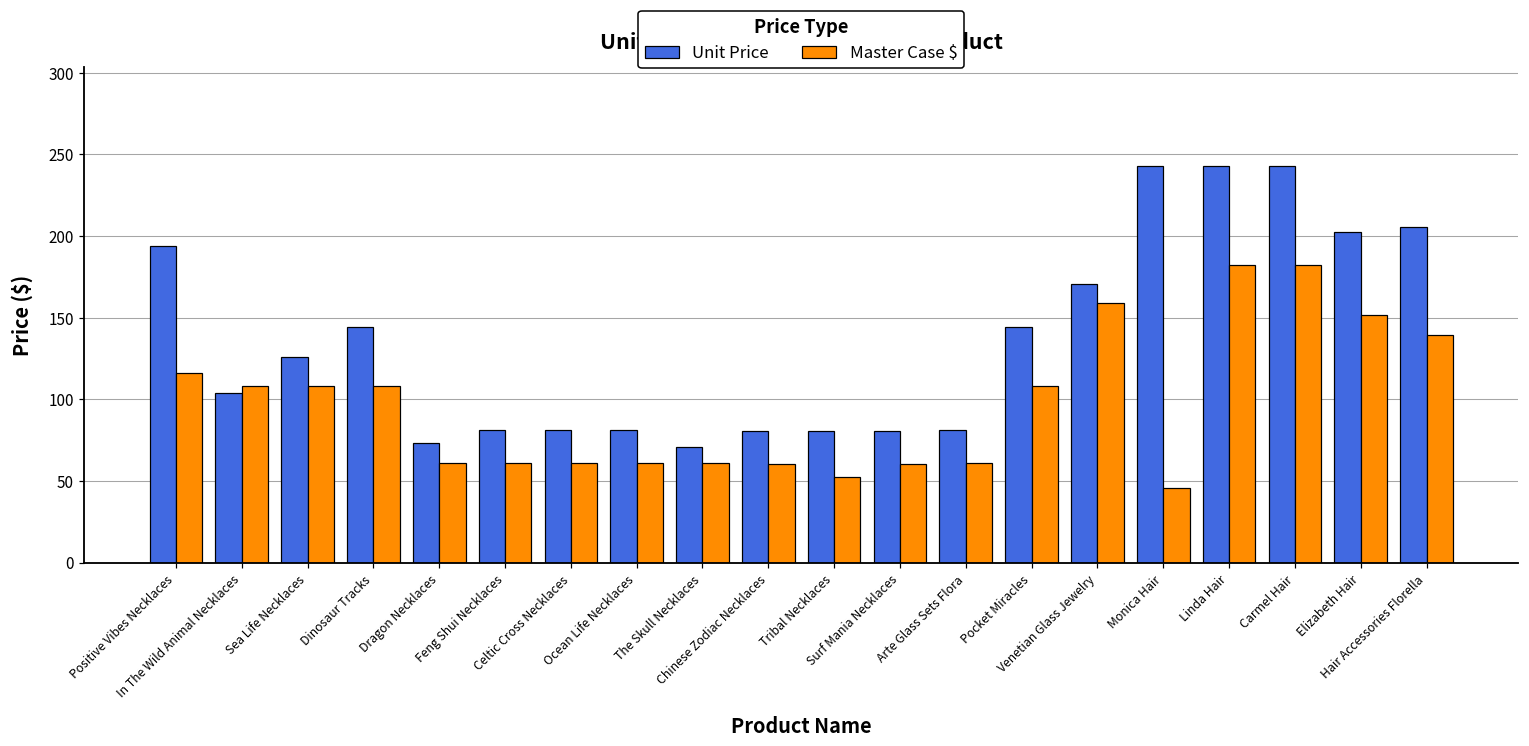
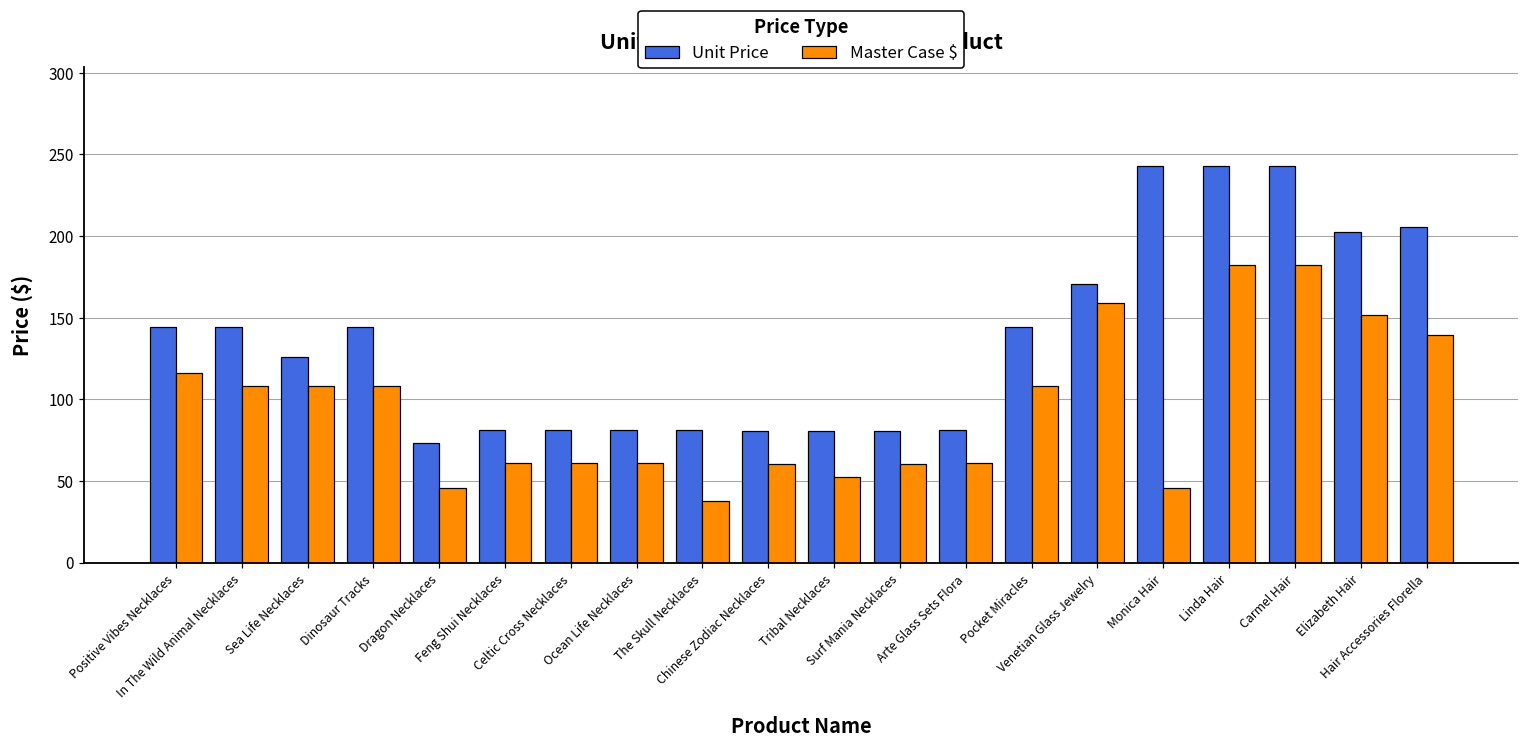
Unit Price, Positive Vibes Necklaces: 194 -> 144
Unit Price, In The Wild Animal Necklaces: 104 -> 144
Master Case $, Dragon Necklaces: 61 -> 46
Unit Price, The Skull Necklaces: 71 -> 81
Master Case $, The Skull Necklaces: 61 -> 38
